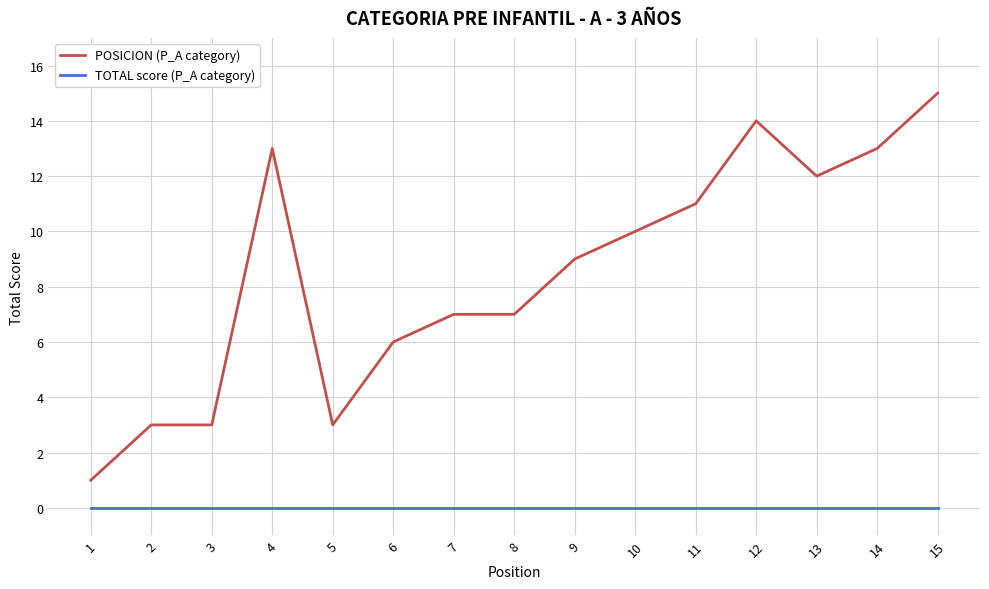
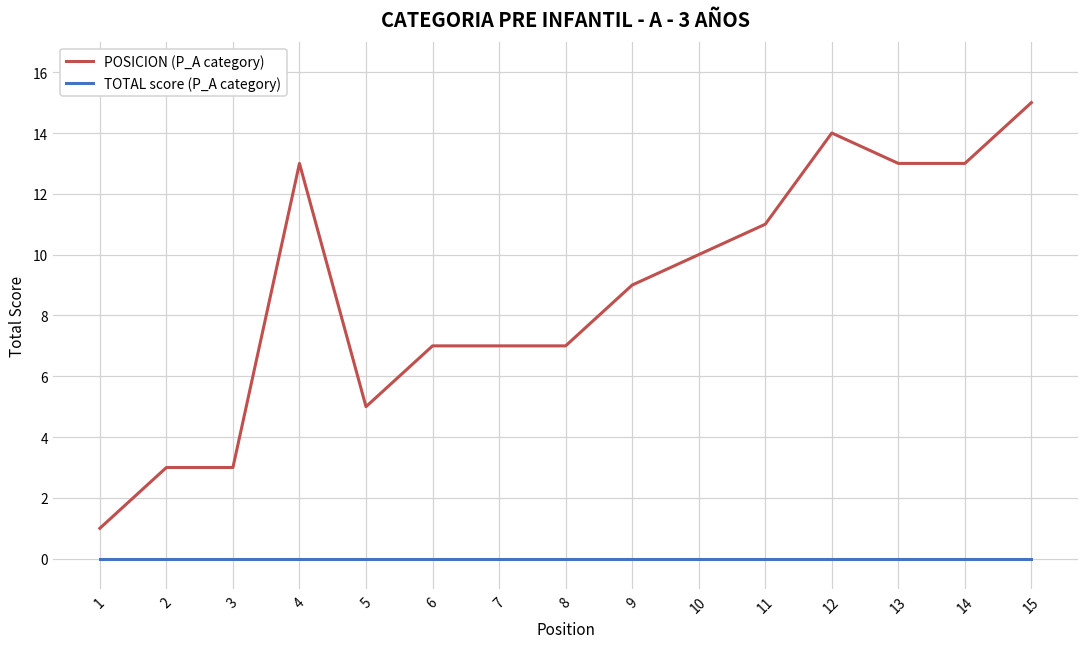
POSICION (P_A category), 5: 3 -> 5
POSICION (P_A category), 6: 6 -> 7
POSICION (P_A category), 13: 12 -> 13
